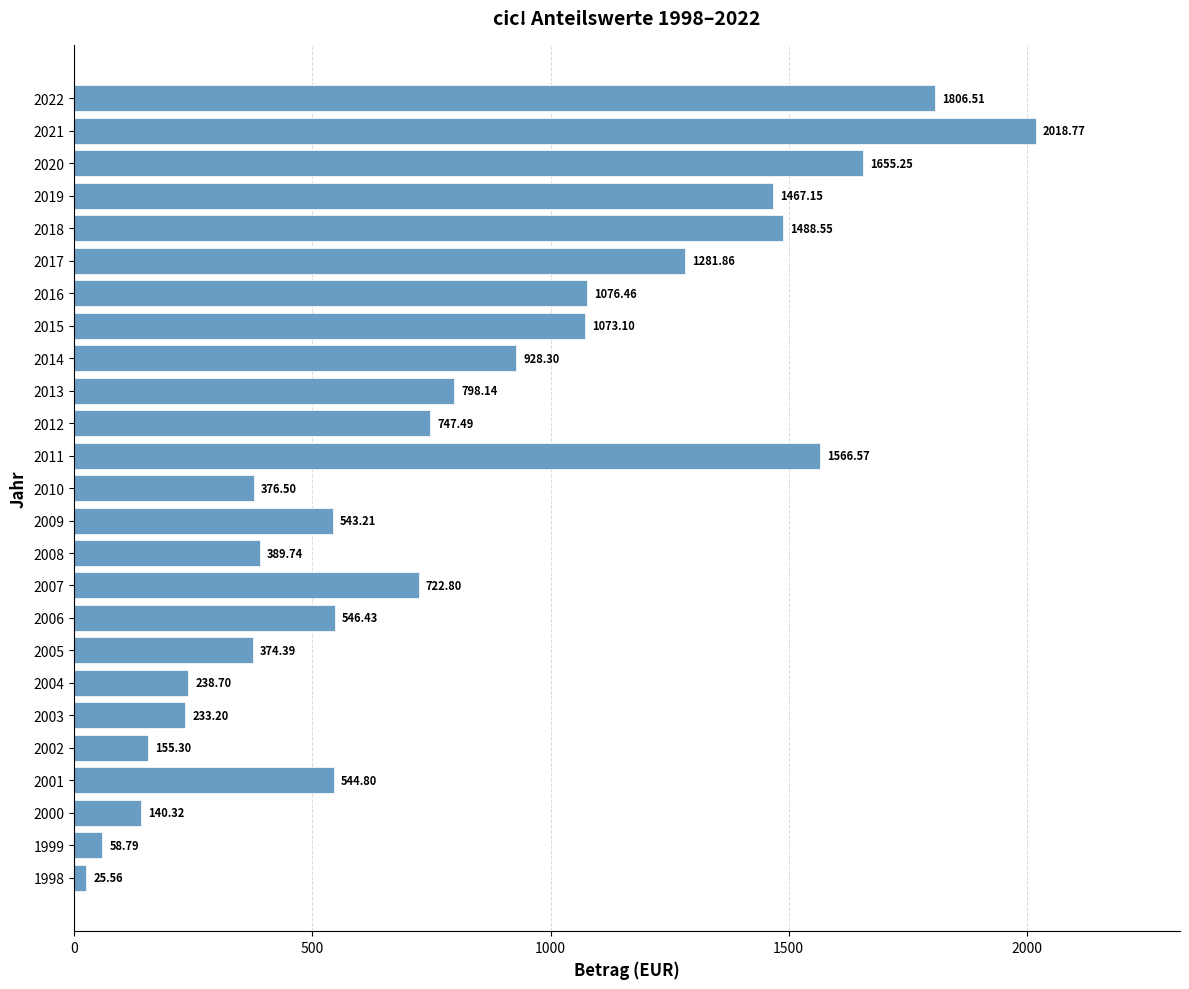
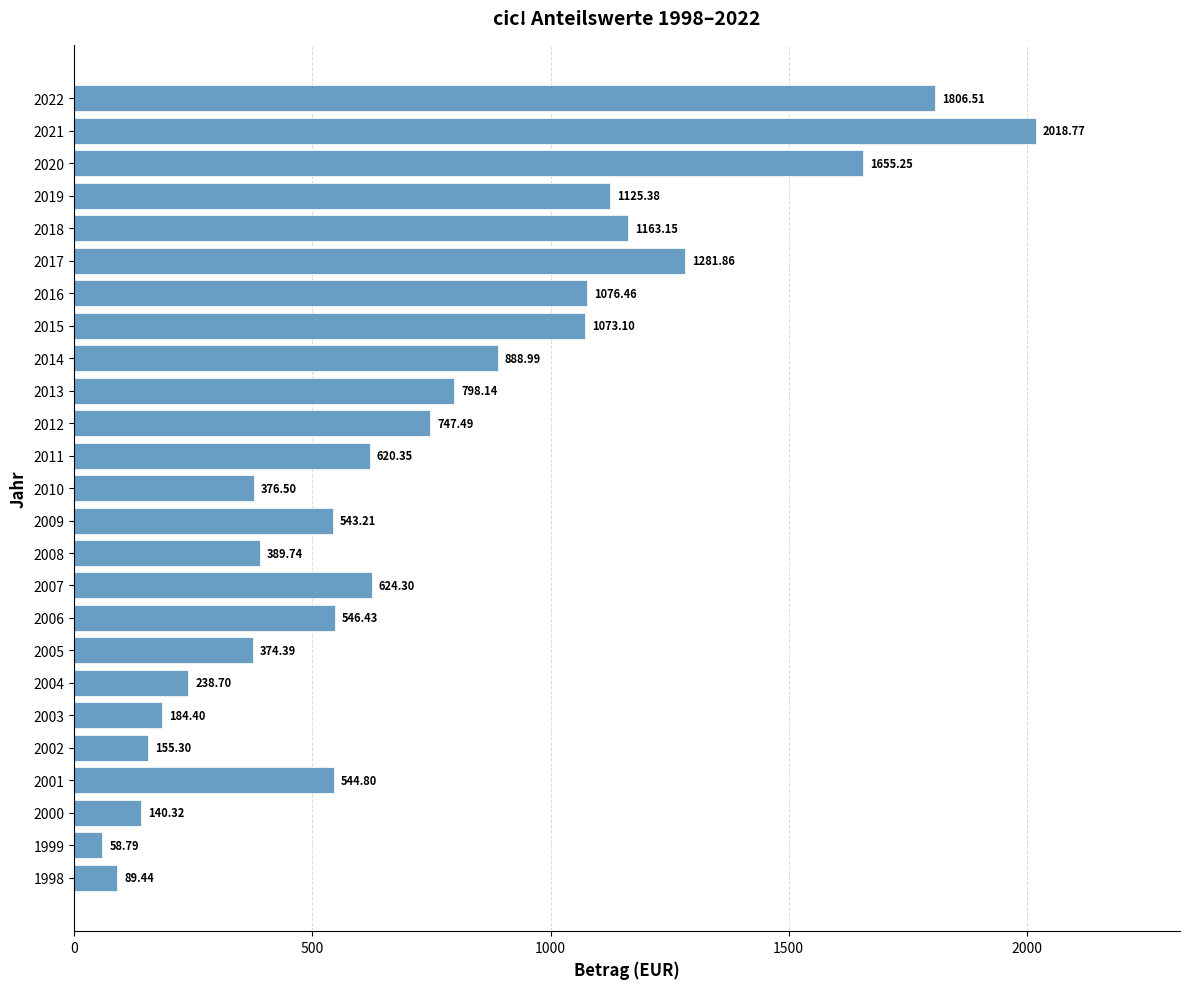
2019: 1467.15 -> 1125.38
2018: 1488.55 -> 1163.15
2014: 928.30 -> 888.99
2011: 1566.57 -> 620.35
2007: 722.80 -> 624.30
2003: 233.20 -> 184.40
1998: 25.56 -> 89.44
